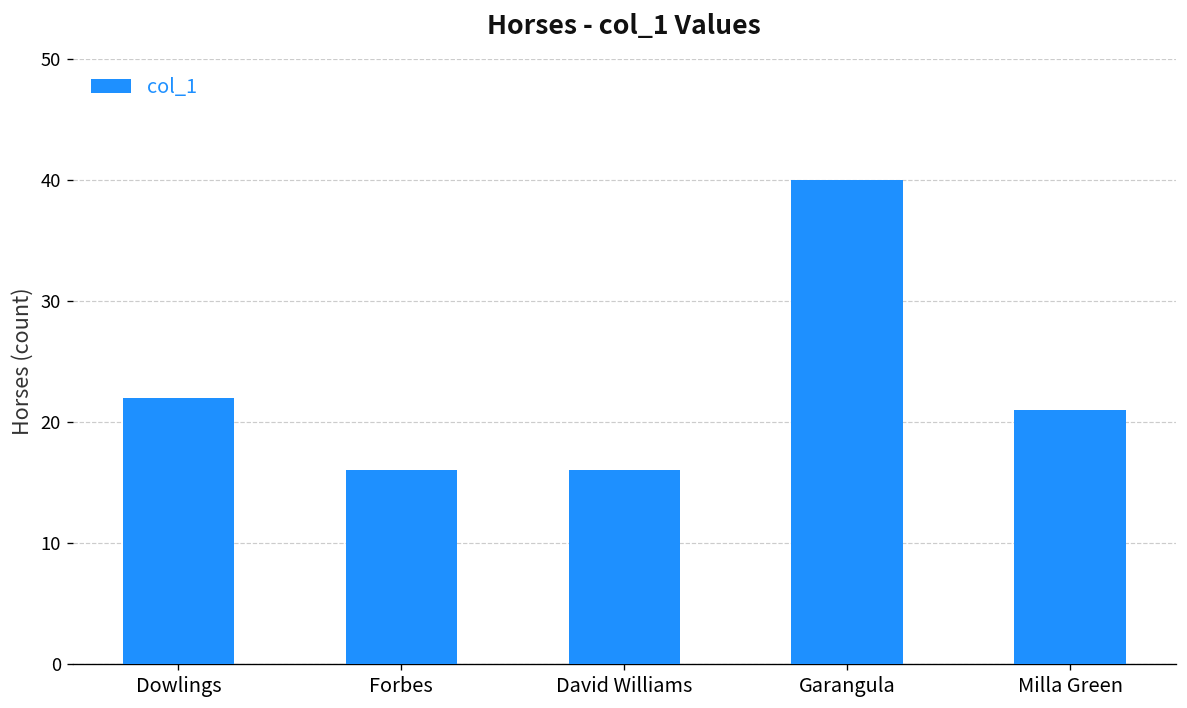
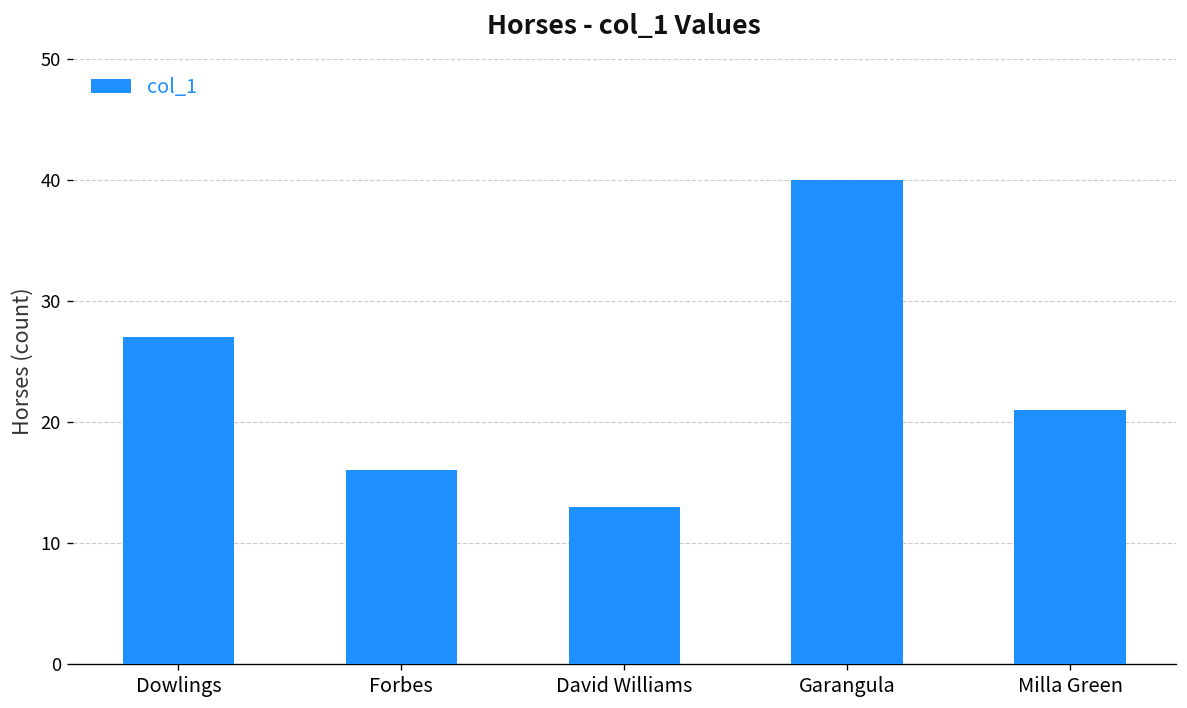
Dowlings: 22 -> 27
David Williams: 16 -> 13
